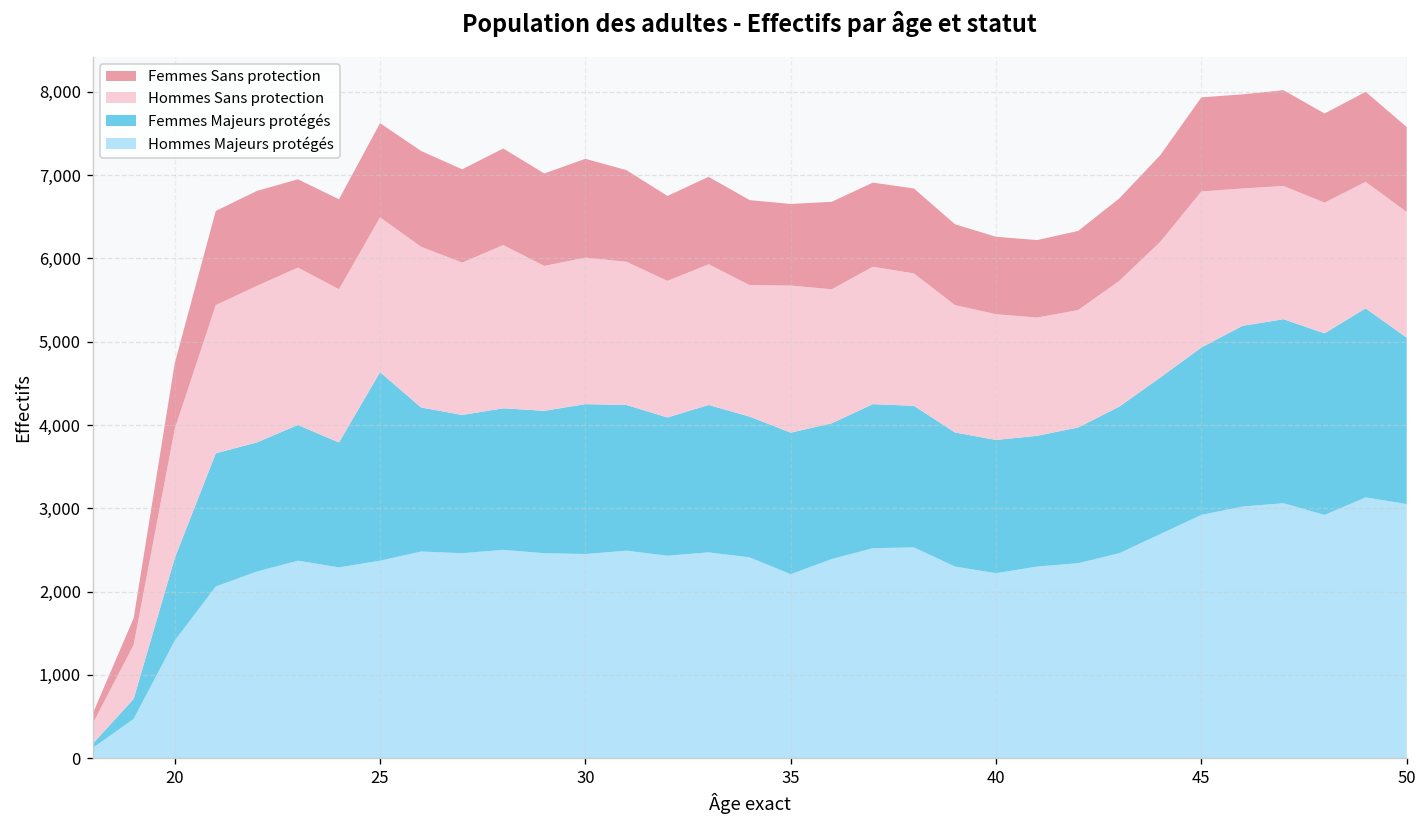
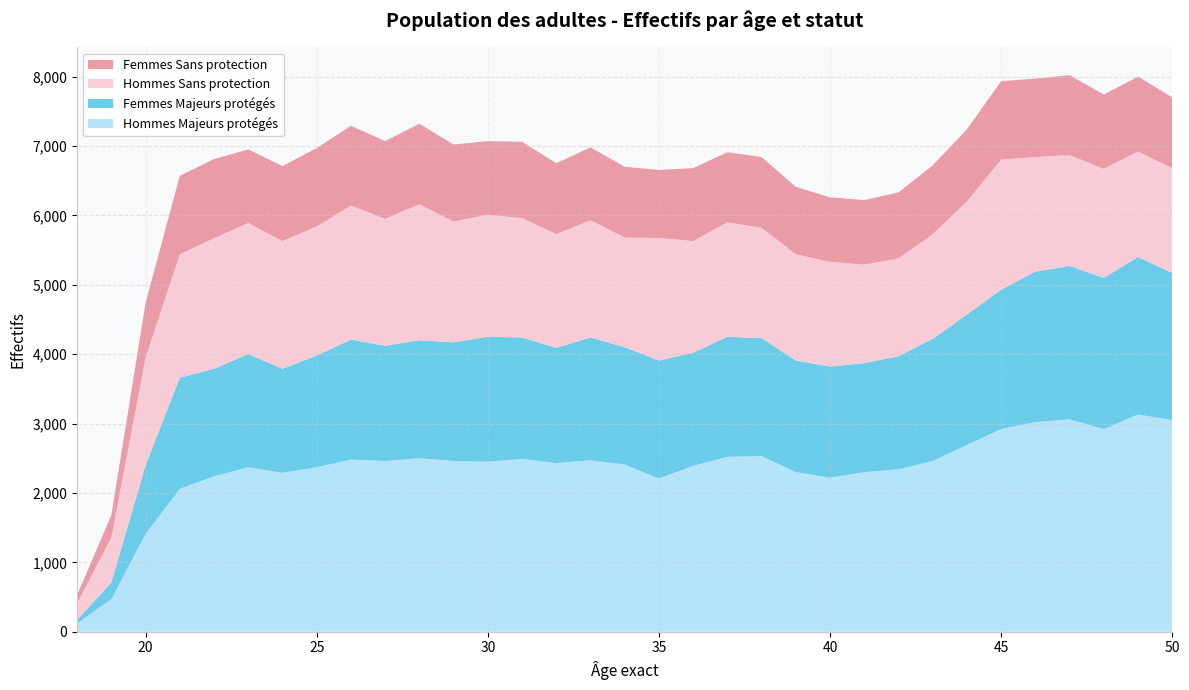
Femmes Majeurs protégés, 25: 2,300 -> 1,600
Femmes Sans protection, 30: 1,200 -> 1,100
Femmes Majeurs protégés, 50: 2,000 -> 2,100
